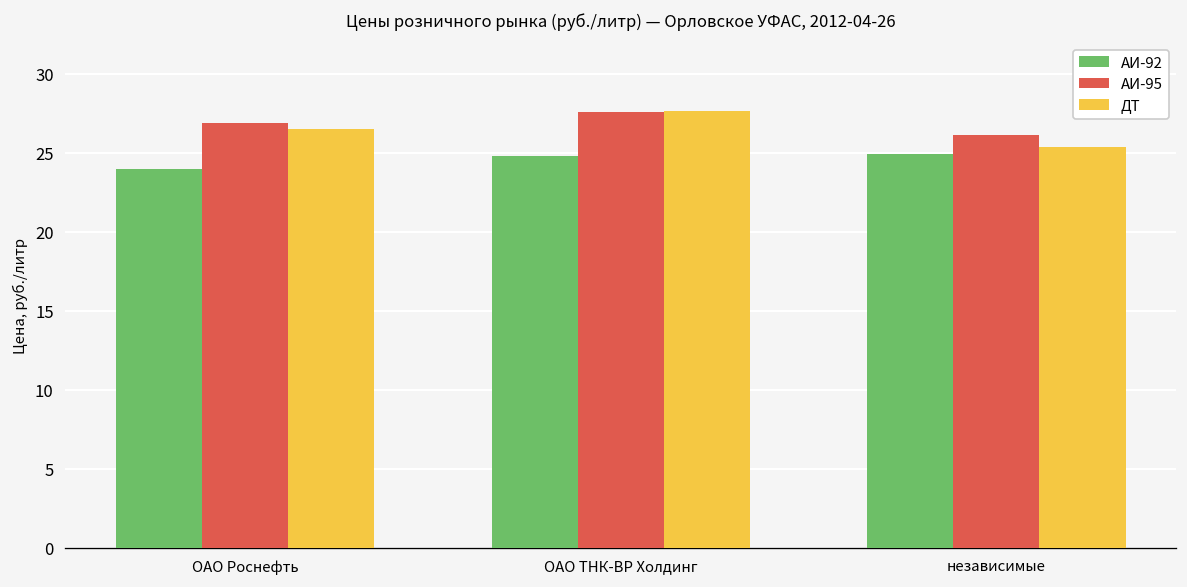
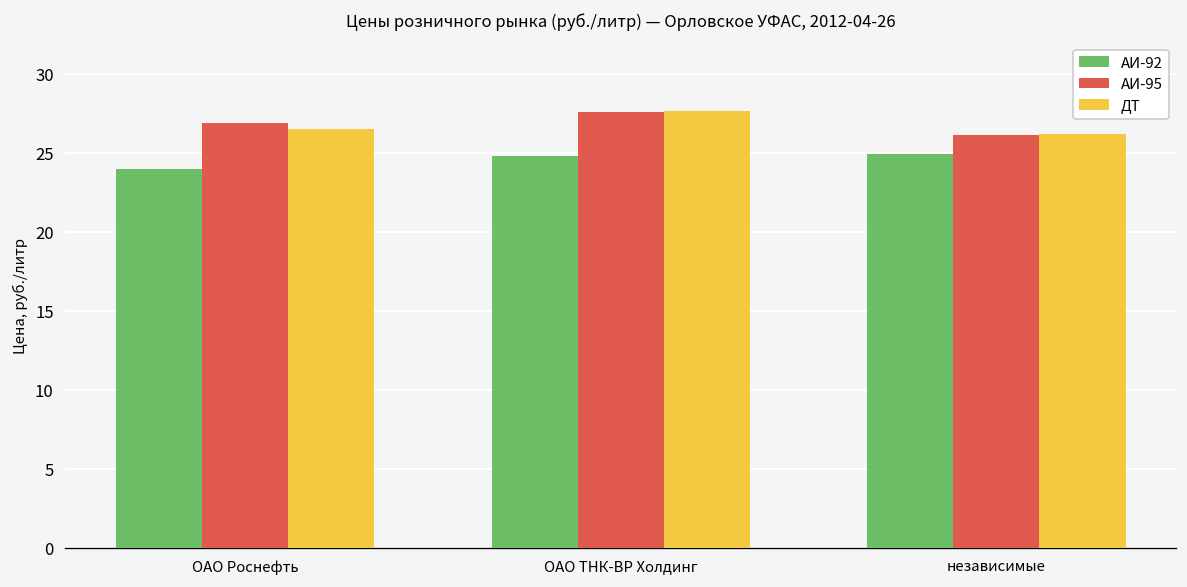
ДТ, независимые: 25.4 -> 26.2
